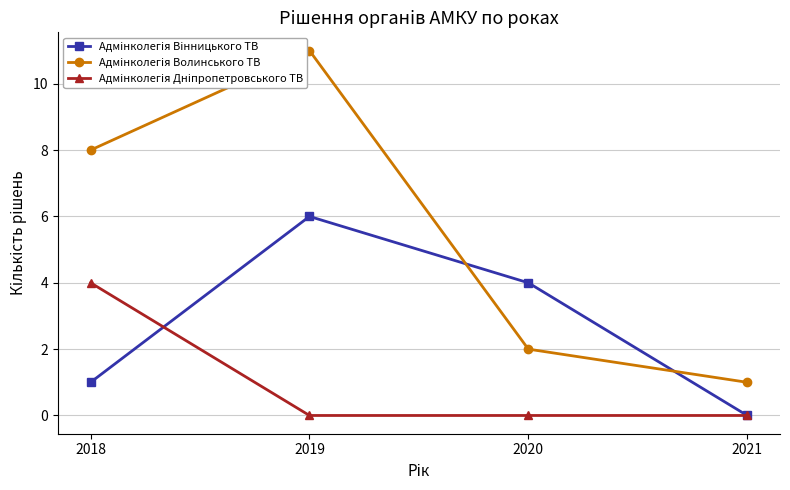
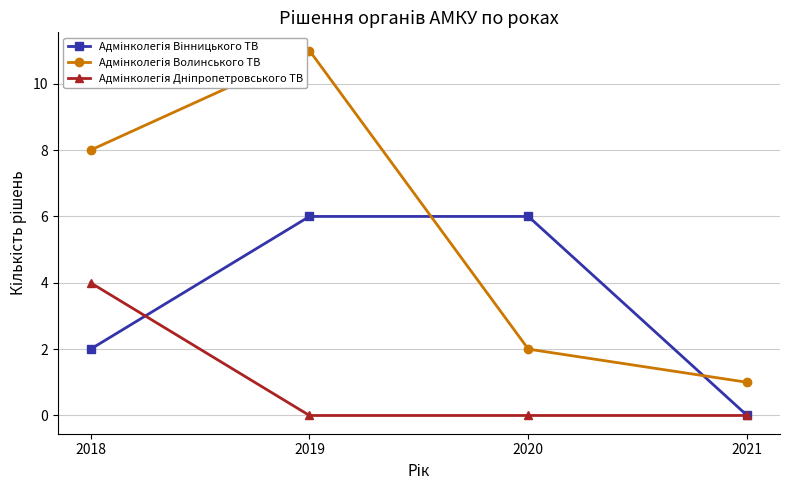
Адмінколегія Вінницького ТВ, 2018: 1 -> 2
Адмінколегія Вінницького ТВ, 2020: 4 -> 6
